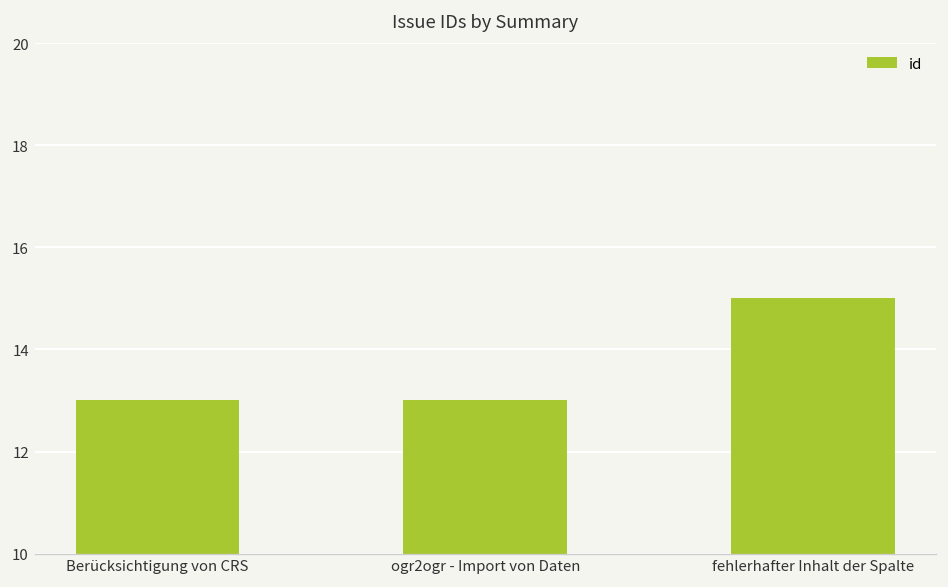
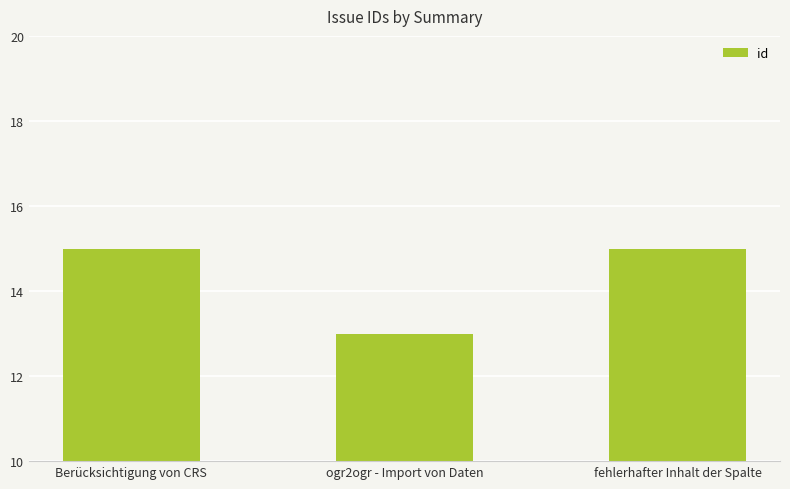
Berücksichtigung von CRS: 13 -> 15
